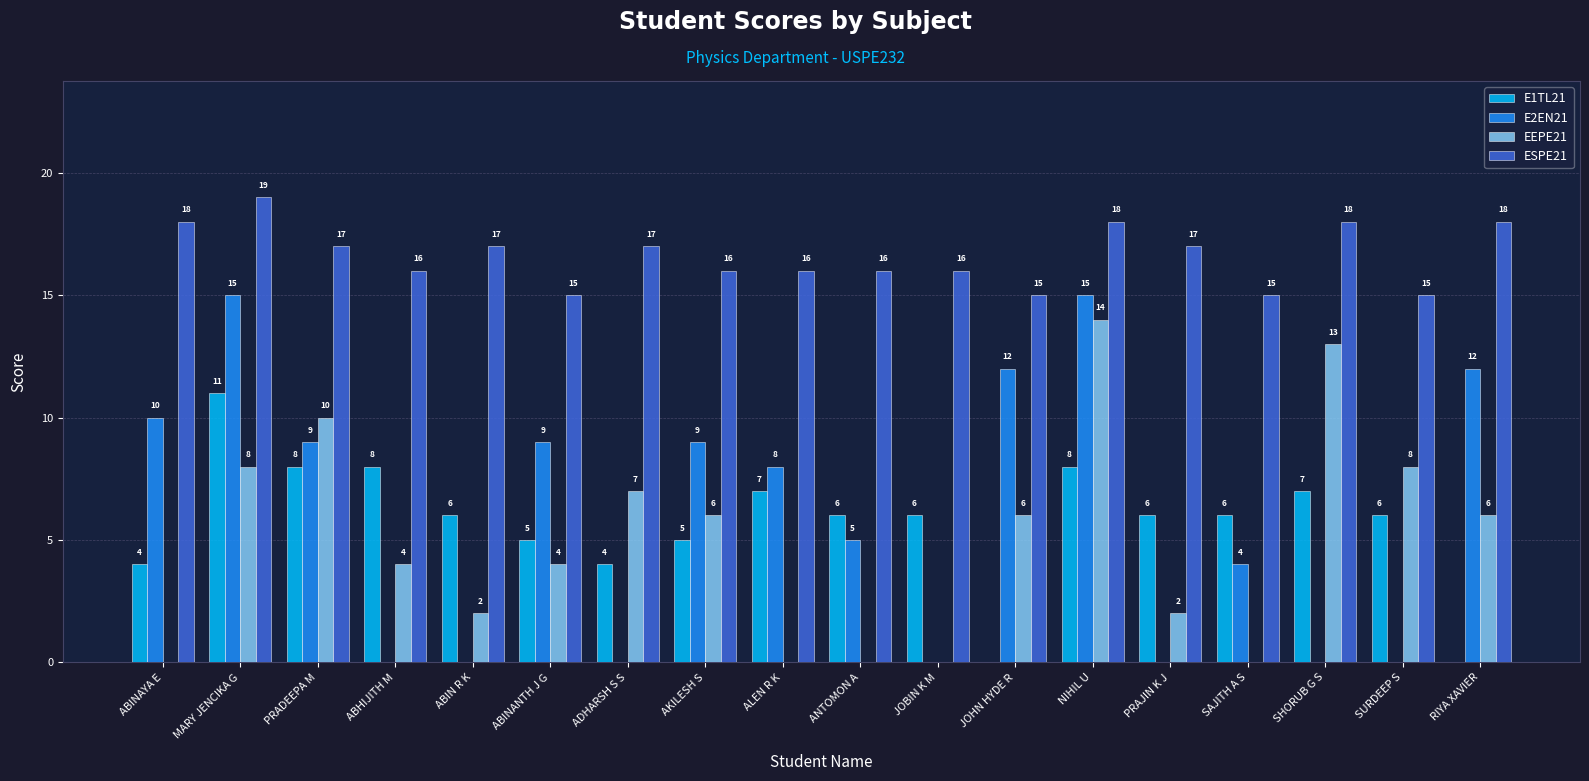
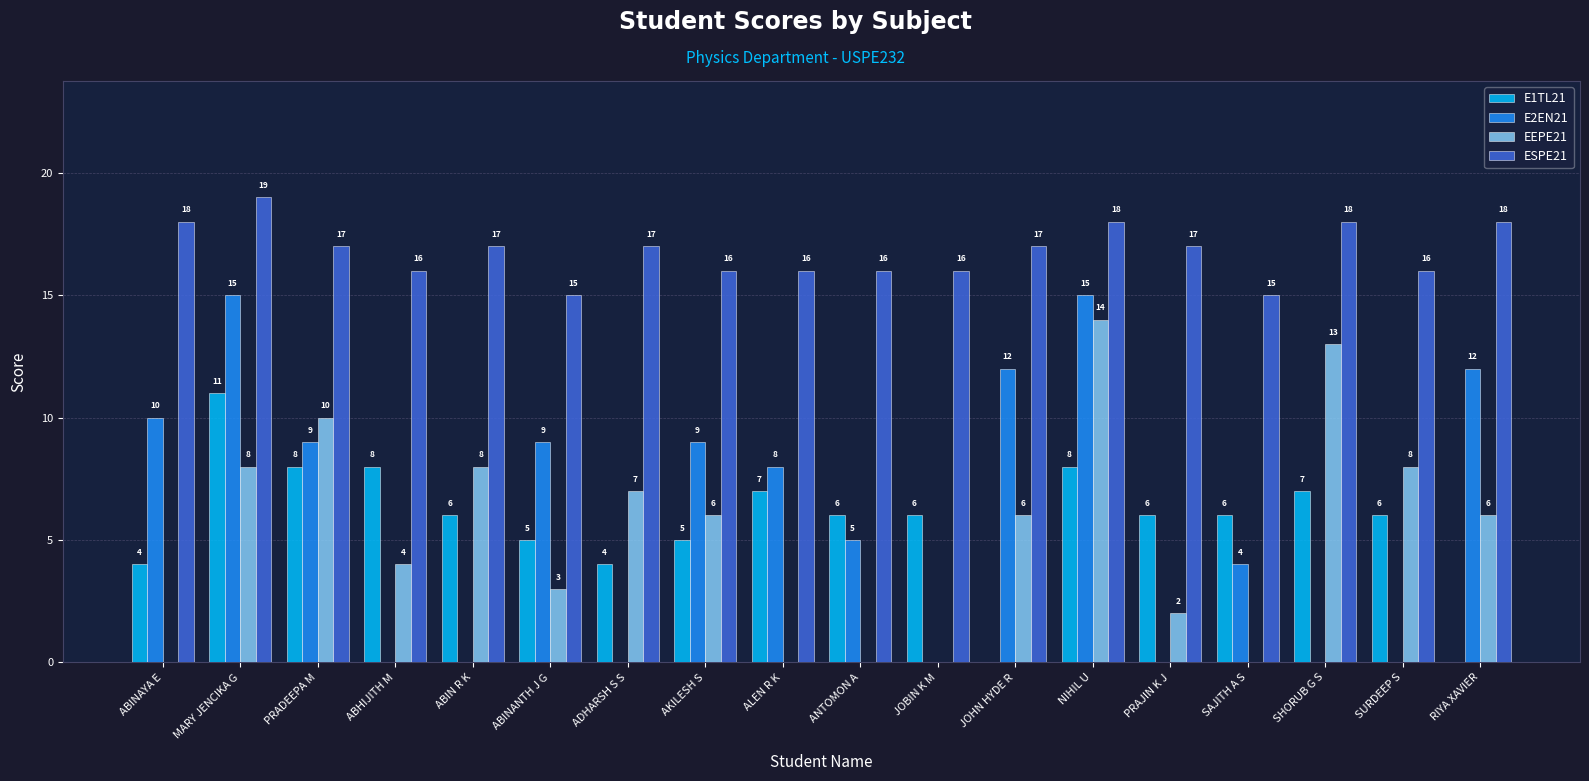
EEPE21, ABIN R K: 2 -> 8
EEPE21, ABINANTH J G: 4 -> 3
ESPE21, JOHN HYDE R: 15 -> 17
ESPE21, SURDEEP S: 15 -> 16
